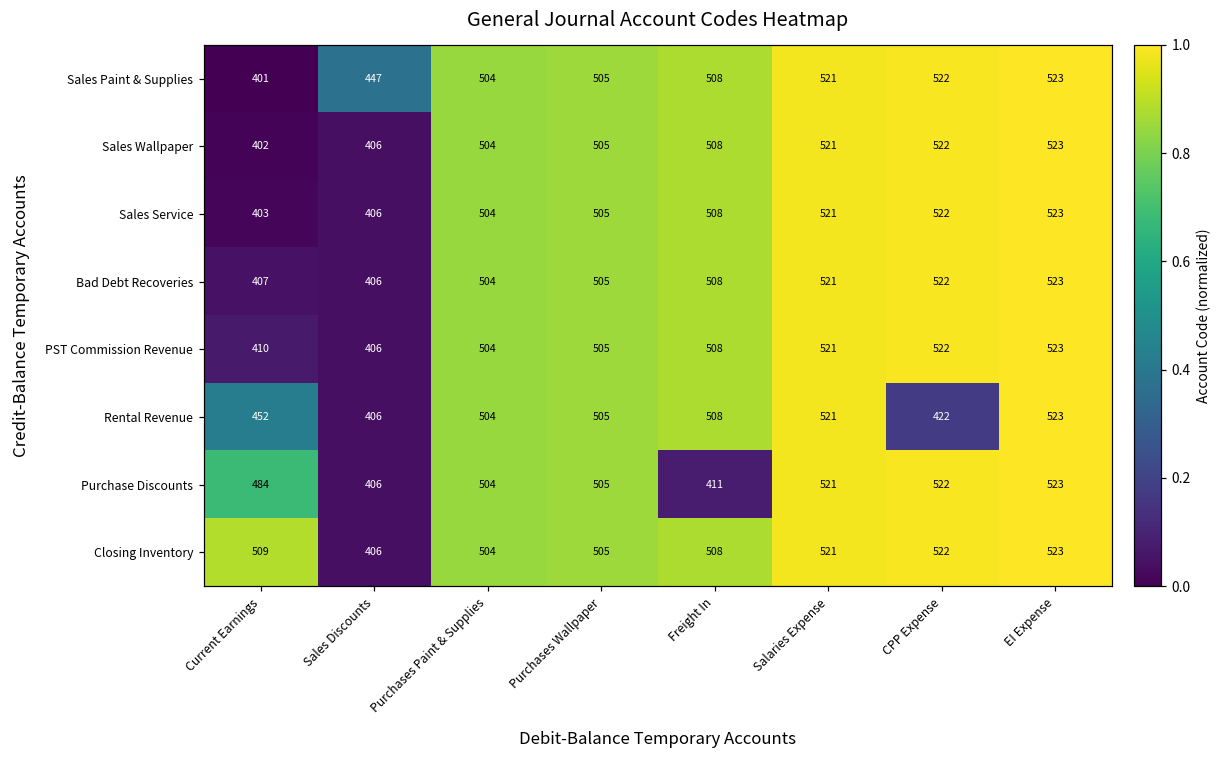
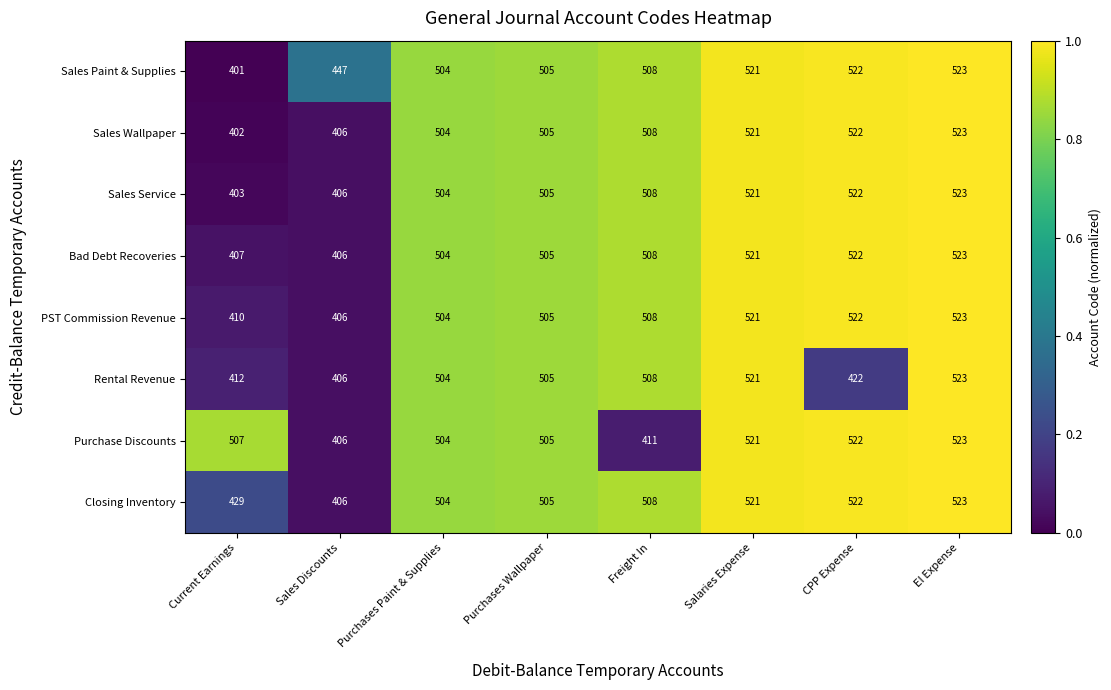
Rental Revenue, Current Earnings: 452 -> 412
Purchase Discounts, Current Earnings: 484 -> 507
Closing Inventory, Current Earnings: 509 -> 429
